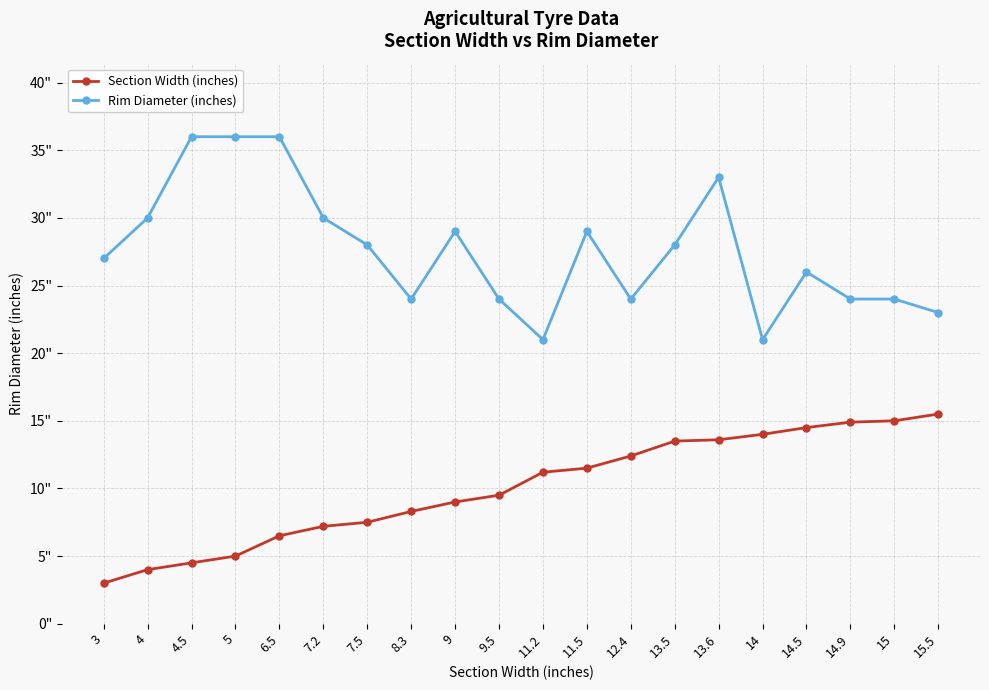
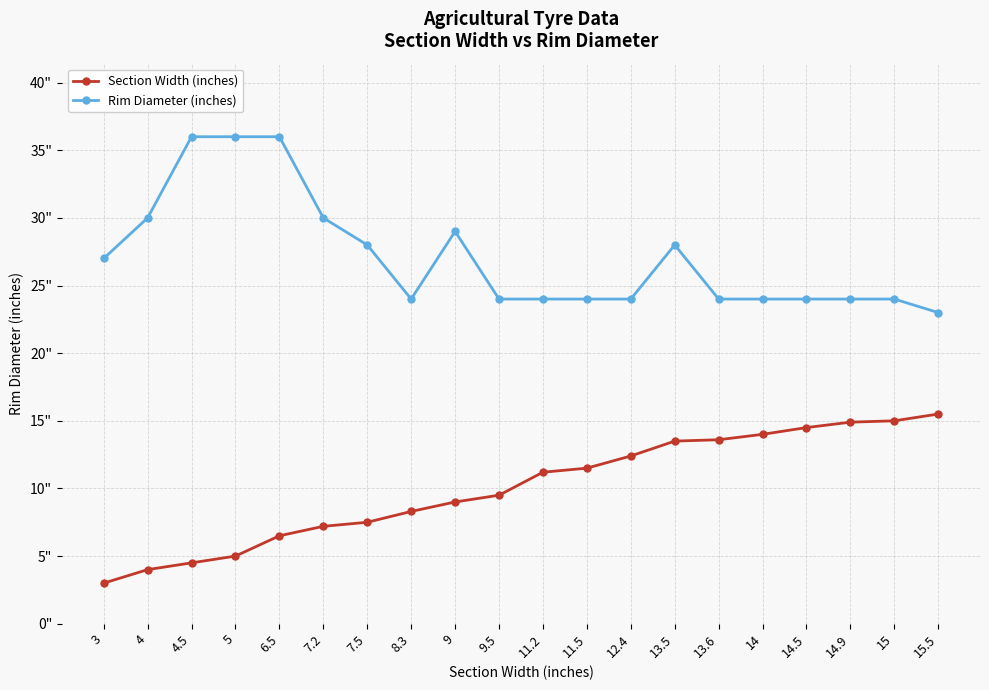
Rim Diameter (inches), 11.2: 21" -> 24"
Rim Diameter (inches), 11.5: 29" -> 24"
Rim Diameter (inches), 13.6: 33" -> 24"
Rim Diameter (inches), 14: 21" -> 24"
Rim Diameter (inches), 14.5: 26" -> 24"
